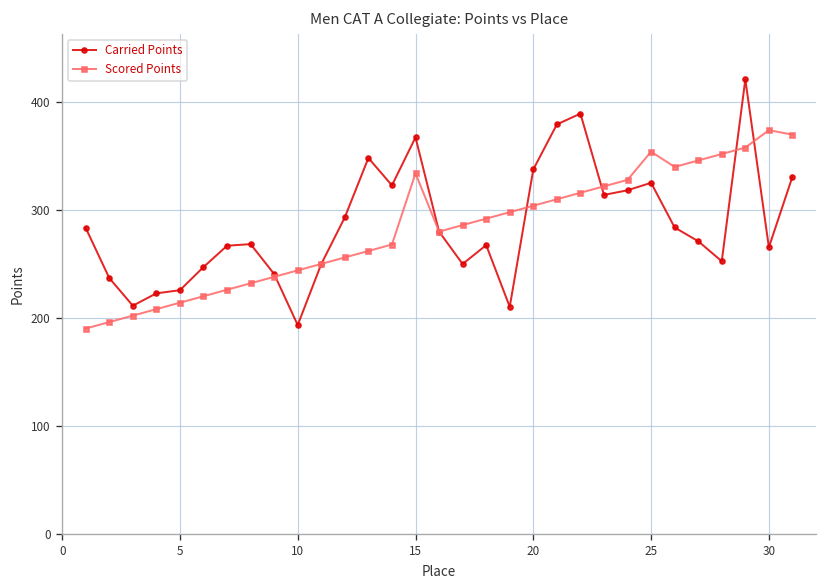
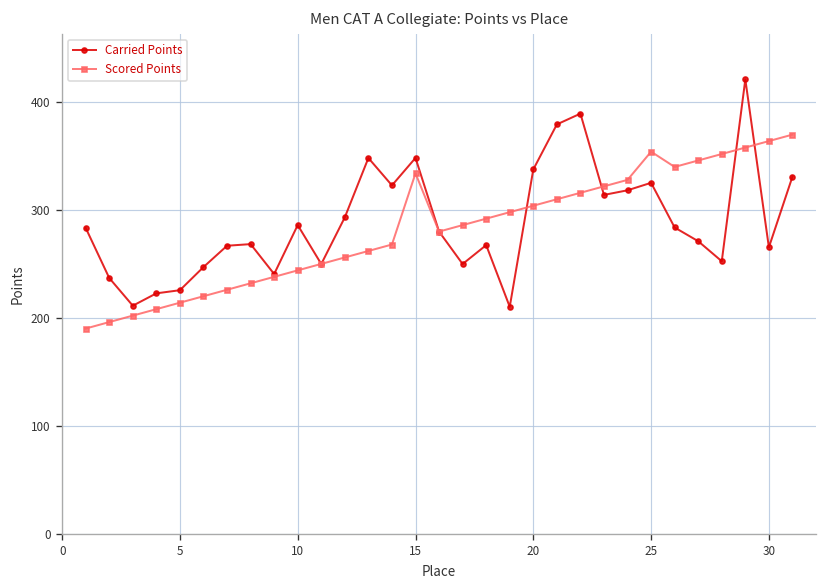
Carried Points, 10: 190 -> 290
Carried Points, 15: 370 -> 350
Scored Points, 30: 370 -> 360
